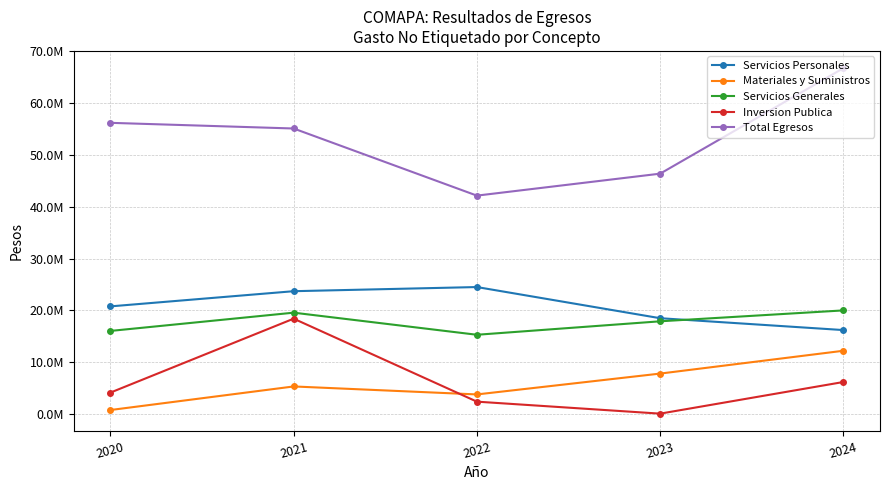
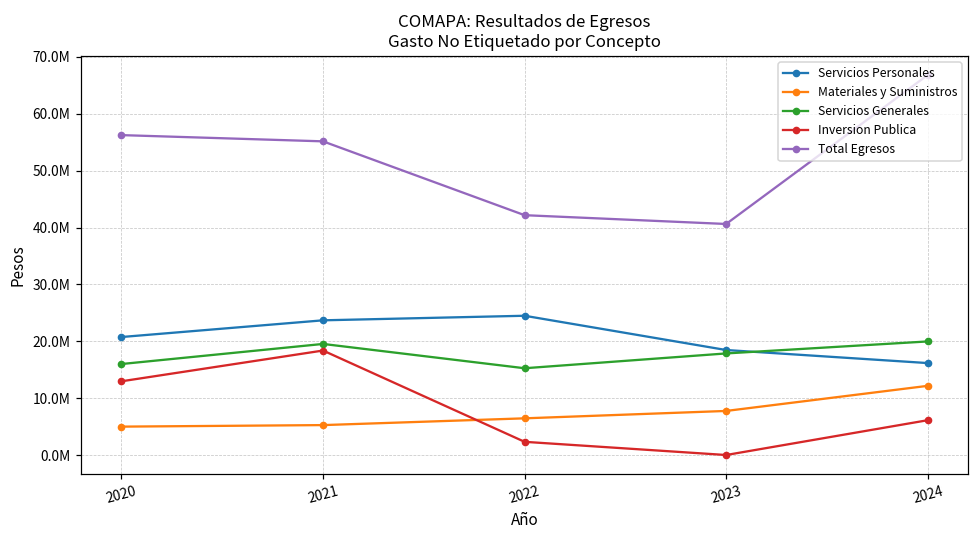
Materiales y Suministros, 2020: 1000000 -> 5000000
Inversion Publica, 2020: 4000000 -> 13000000
Materiales y Suministros, 2022: 4000000 -> 7000000
Total Egresos, 2023: 46000000 -> 41000000
